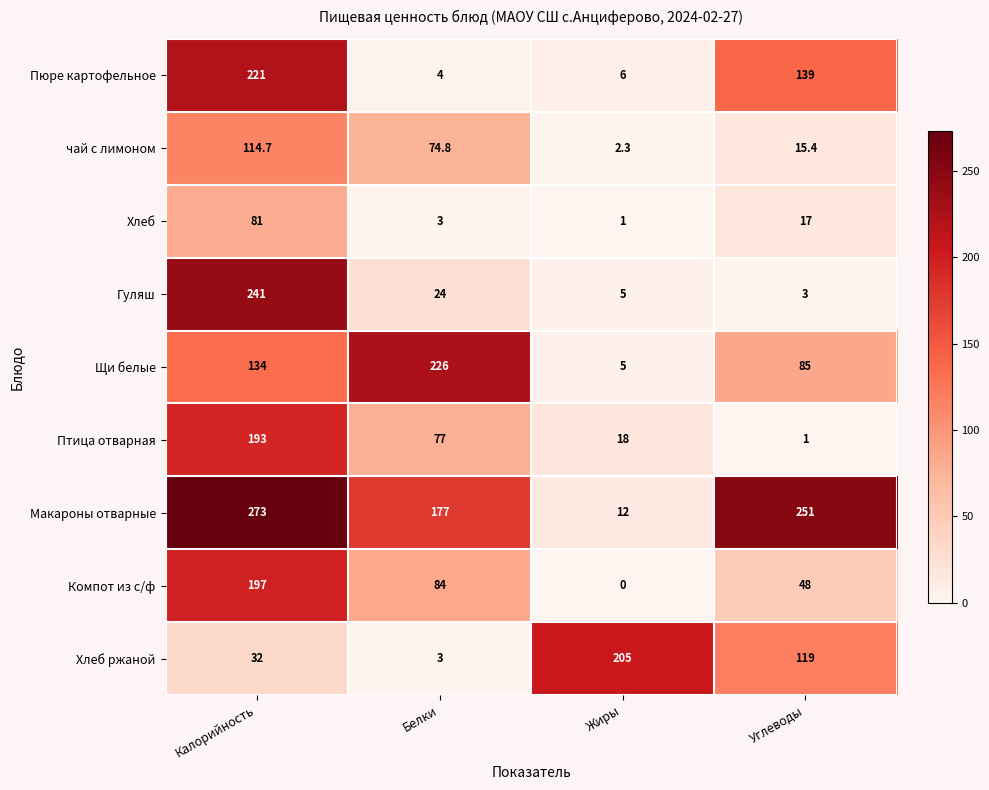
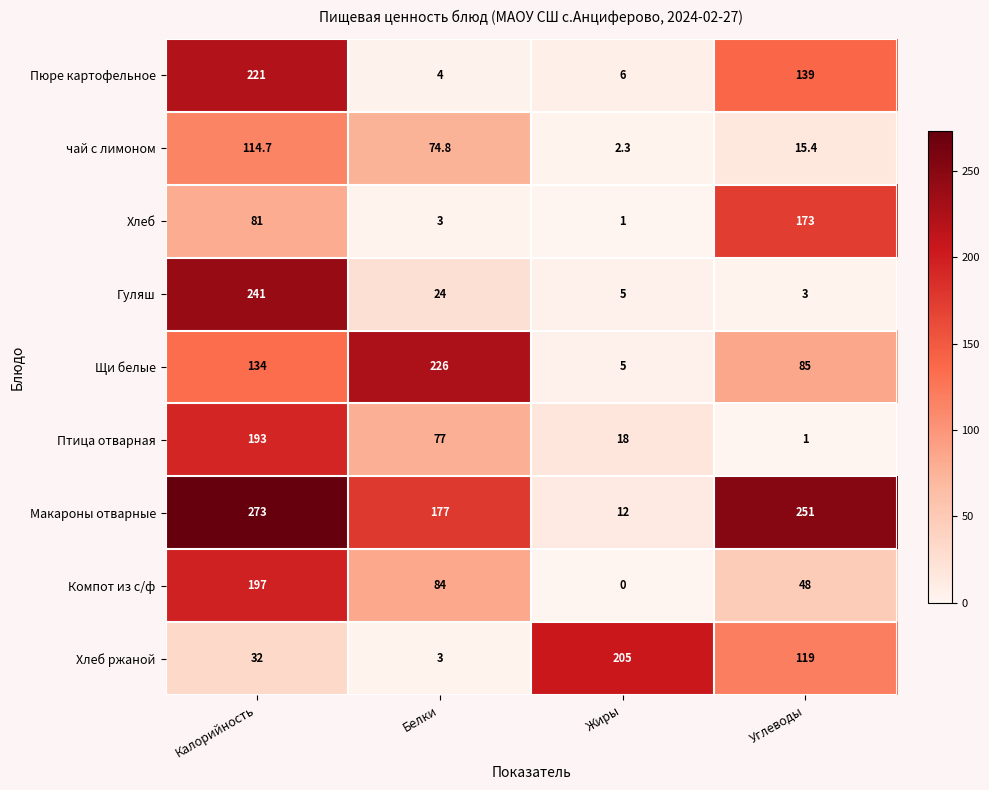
Хлеб, Углеводы: 17 -> 173
